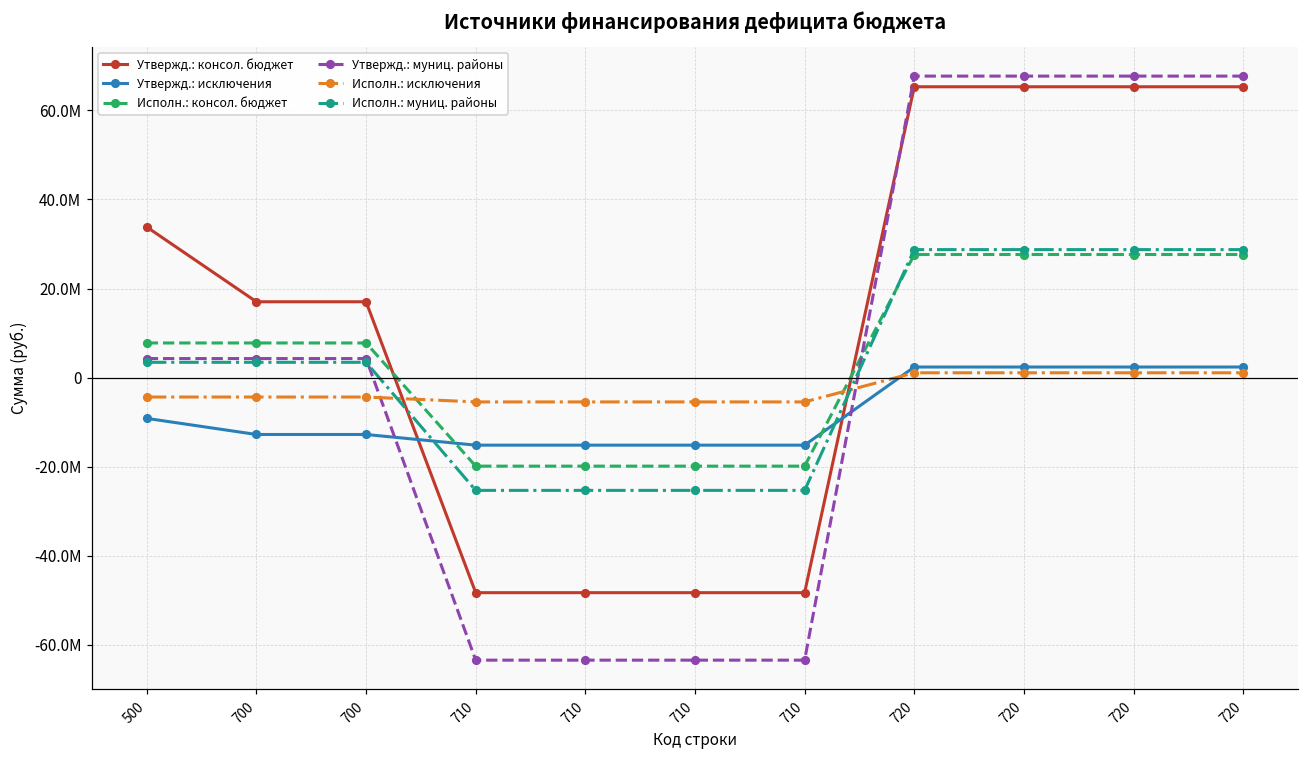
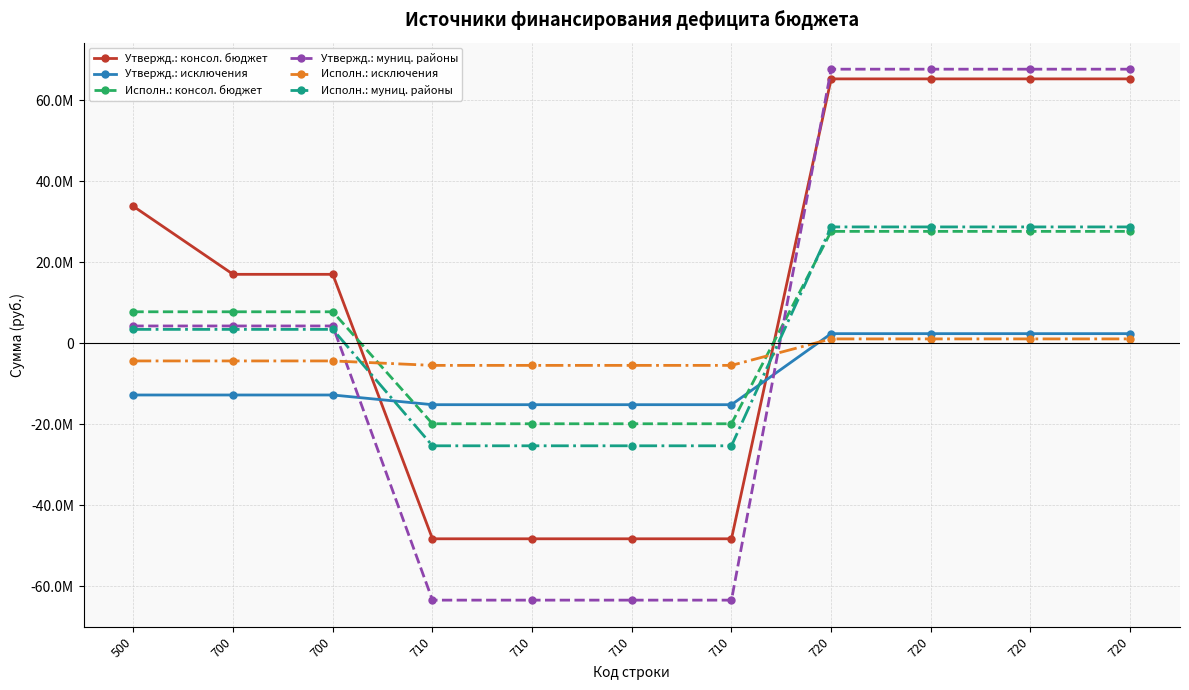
Утвержд.: исключения, 500: -9000000 -> -13000000
